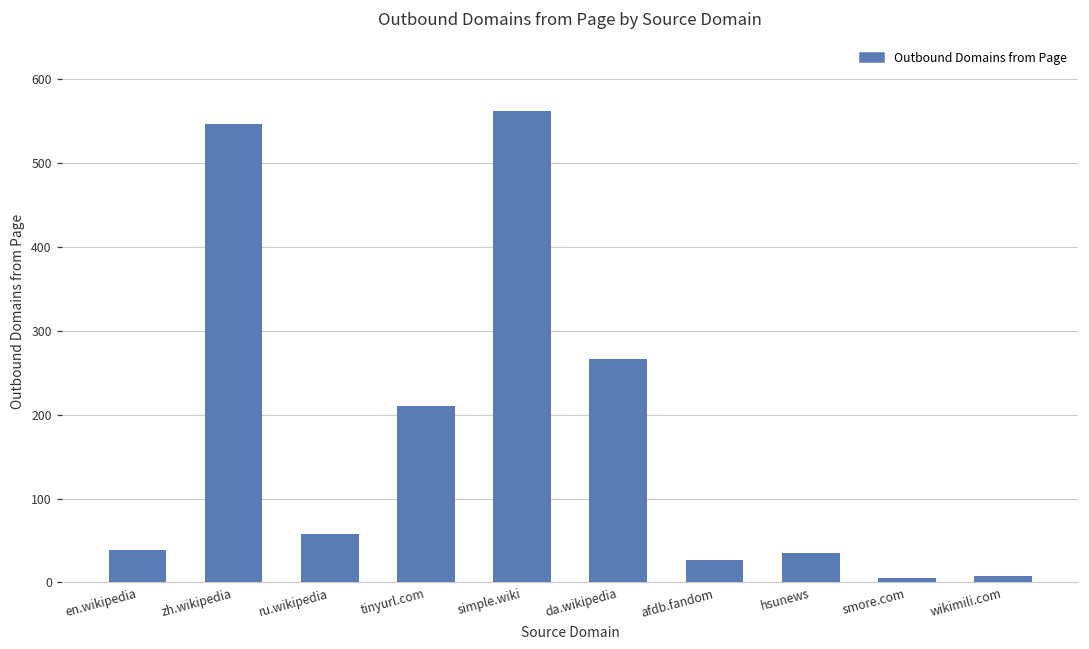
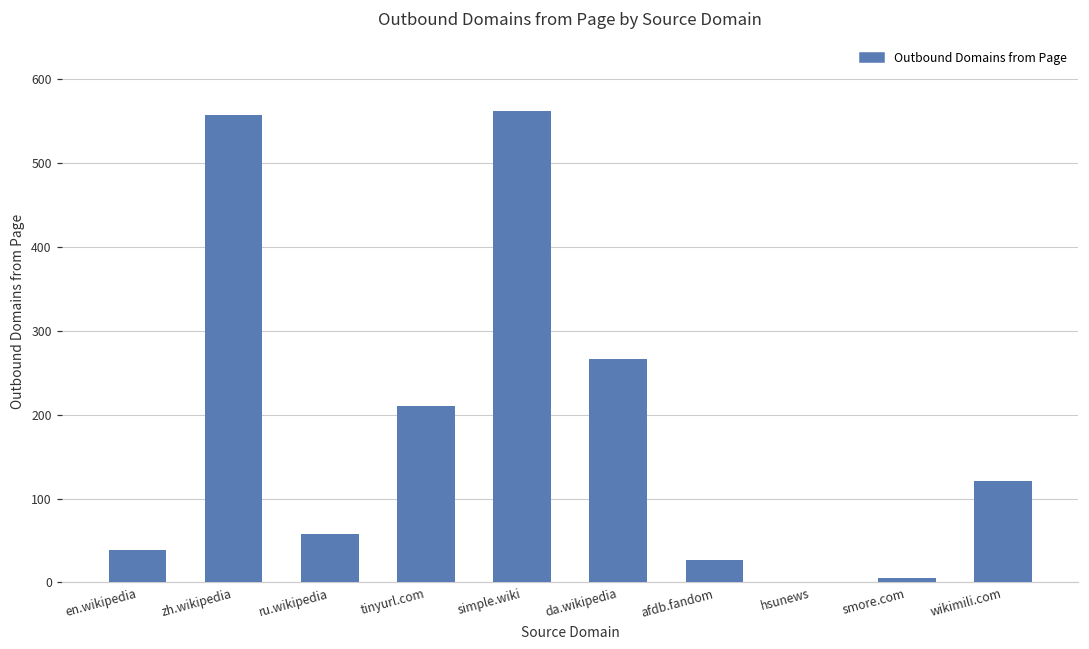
zh.wikipedia: 550 -> 560
hsunews: 40 -> 0
wikimili.com: 10 -> 120
